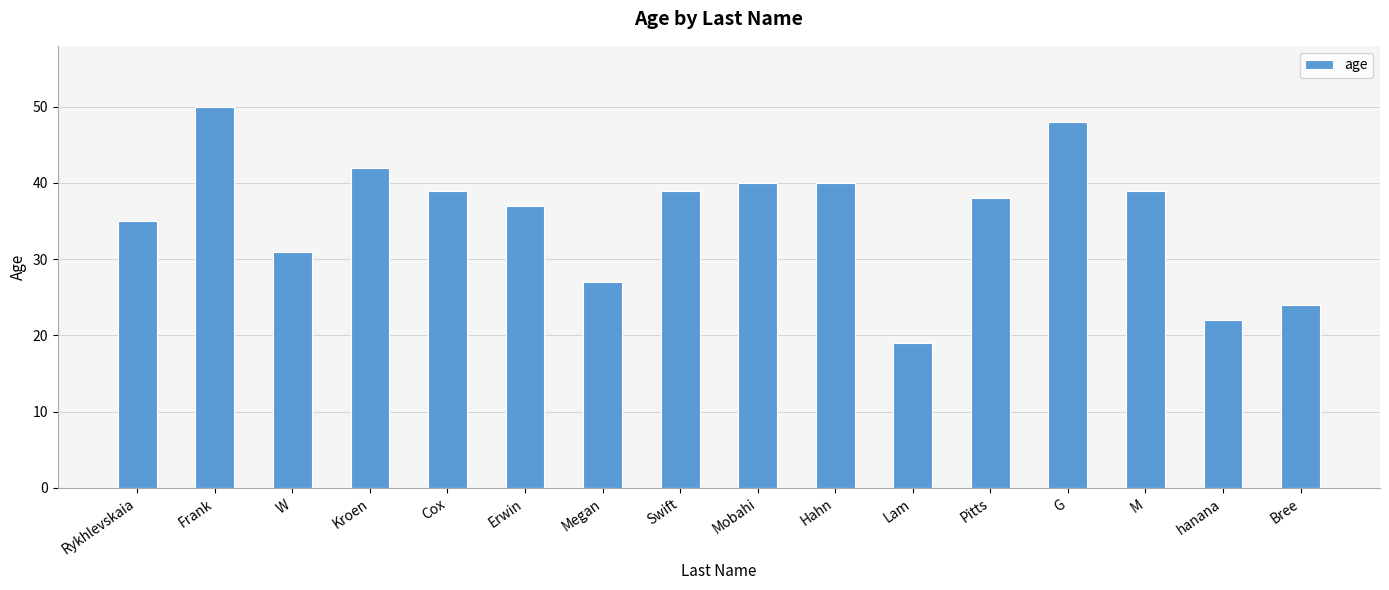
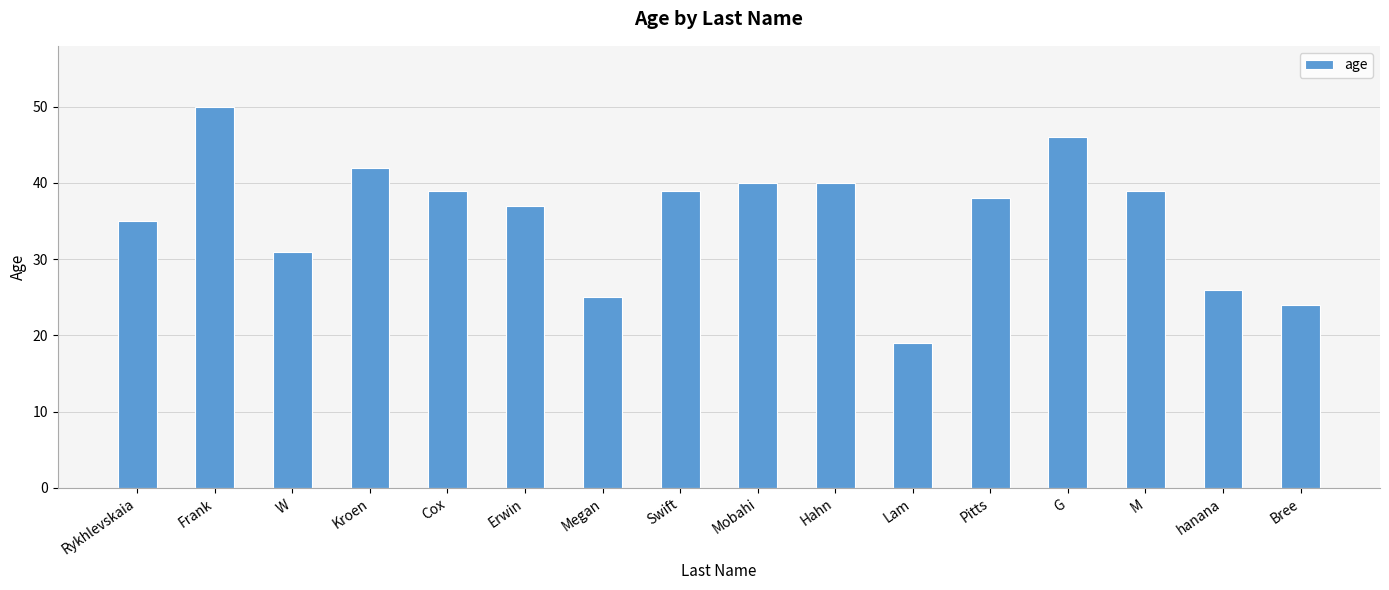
Megan: 27 -> 25
G: 48 -> 46
hanana: 22 -> 26
